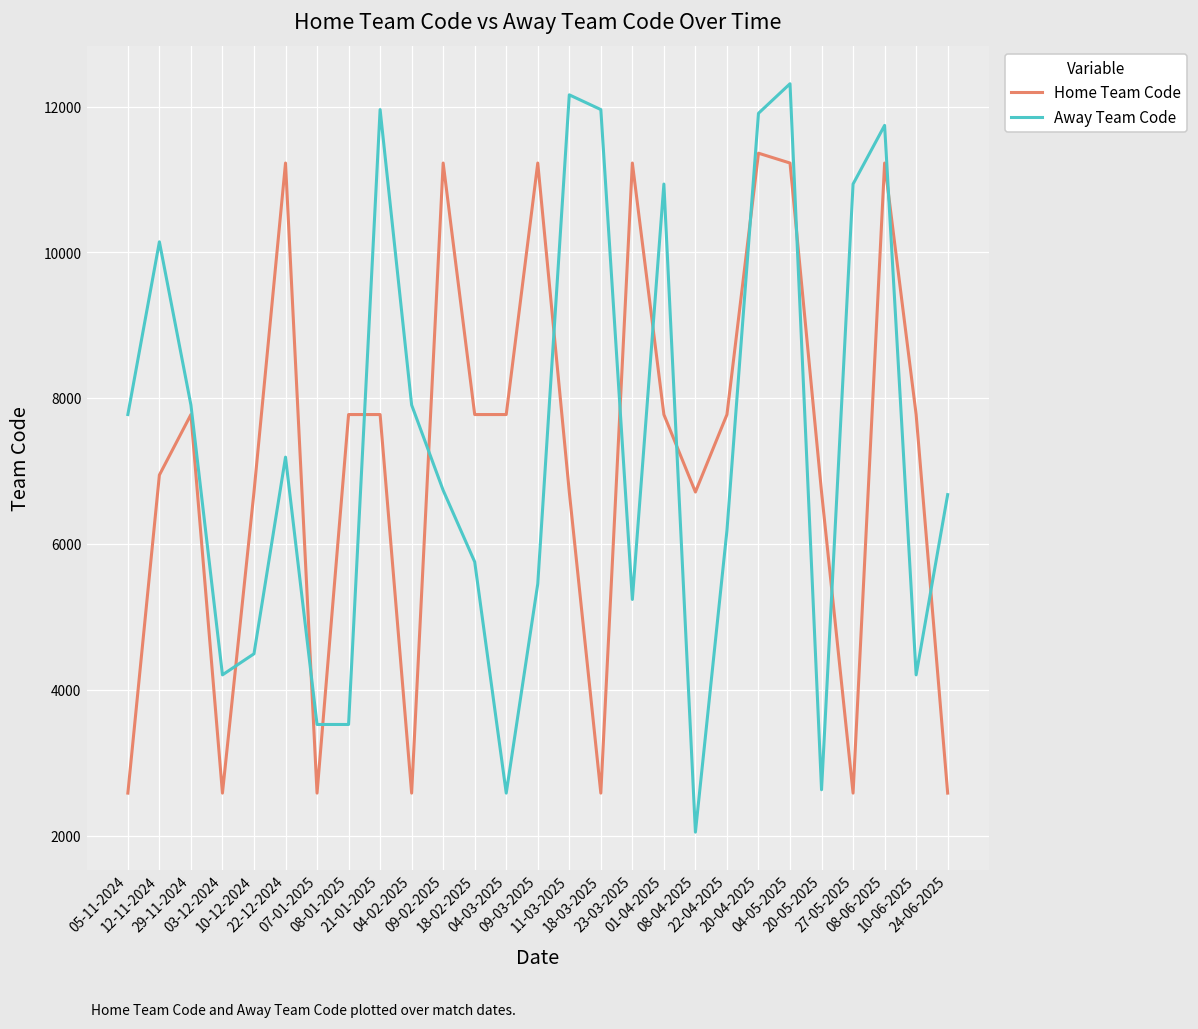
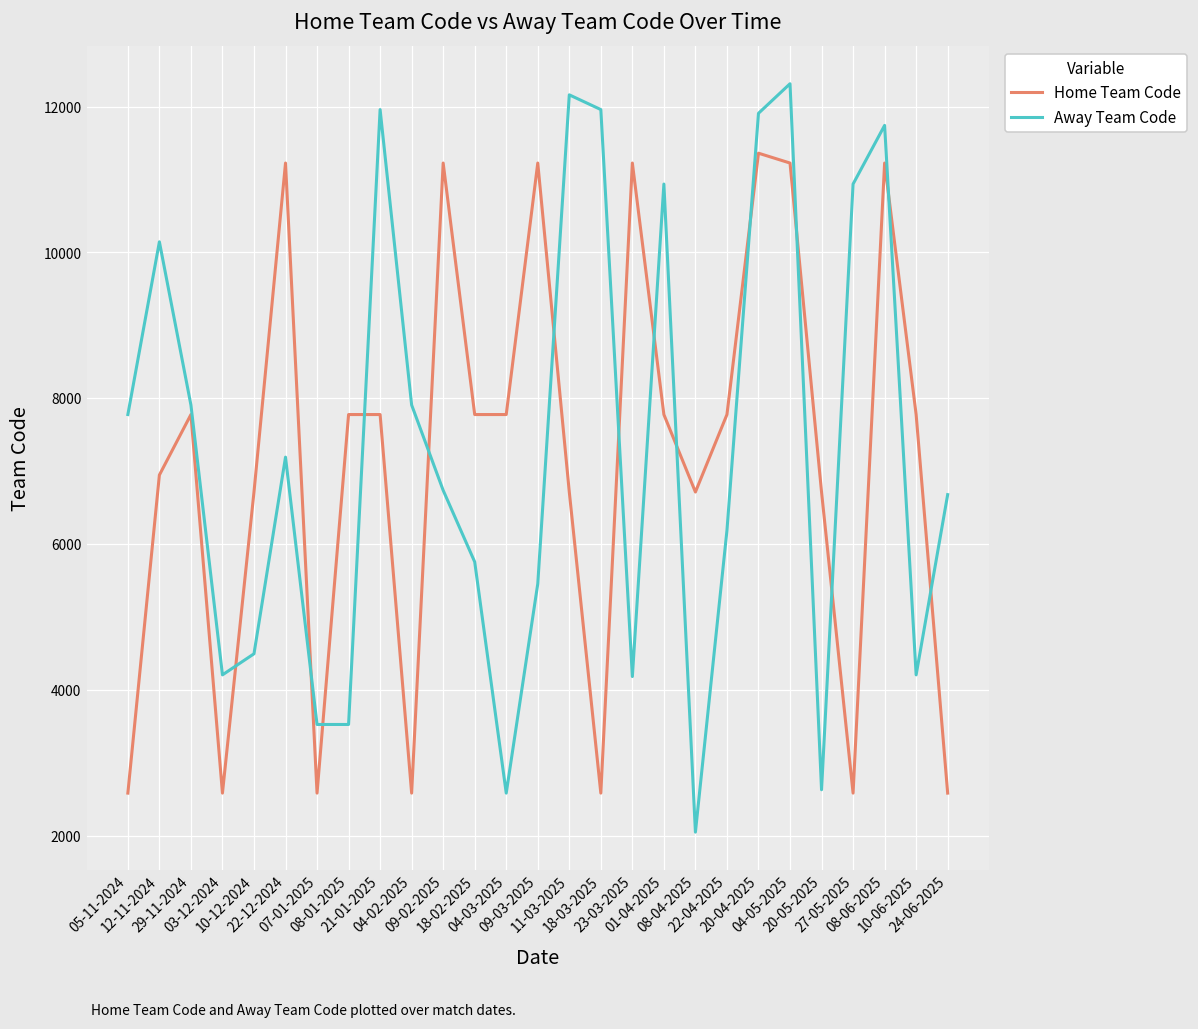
Away Team Code, 23-03-2025: 5200 -> 4200
